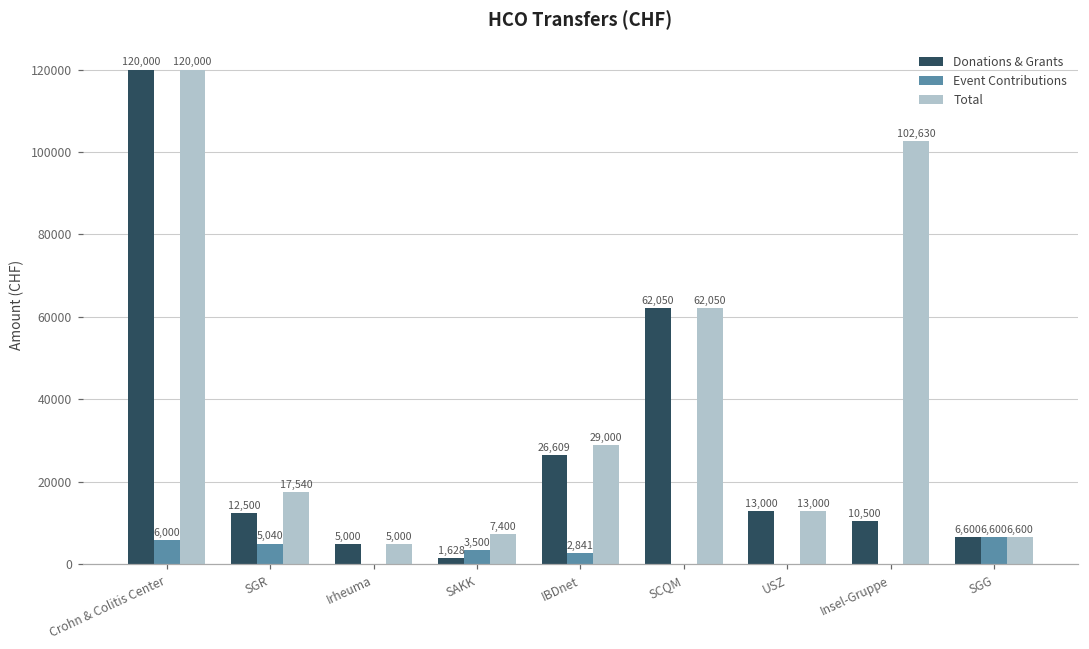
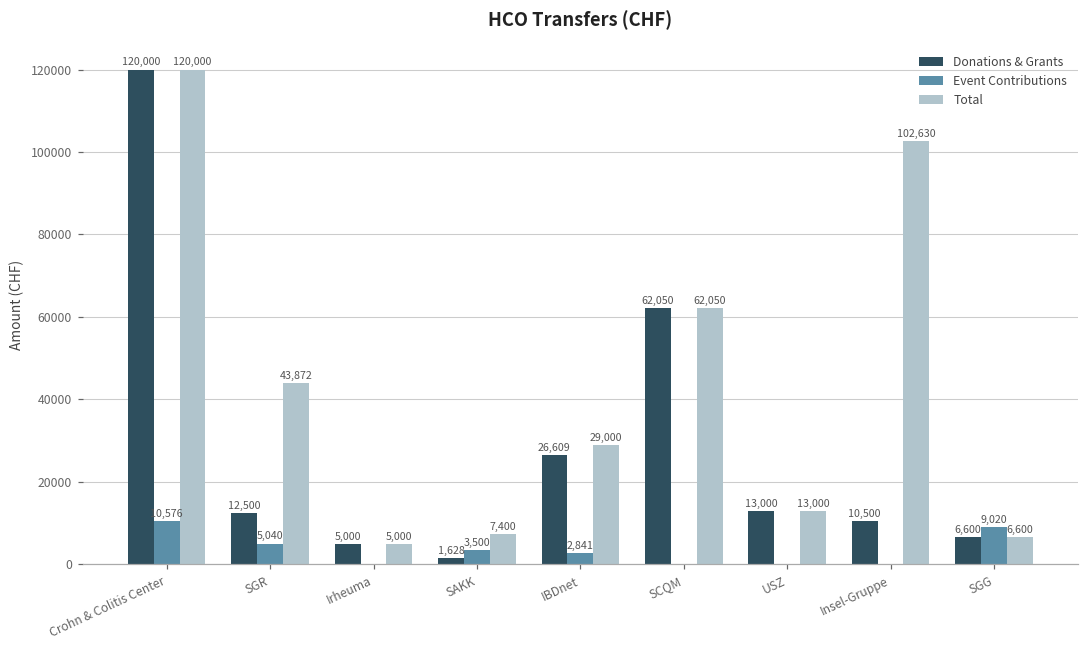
Event Contributions, Crohn & Colitis Center: 6,000 -> 10,576
Total, SGR: 17,540 -> 43,872
Event Contributions, SGG: 6,600 -> 9,020
